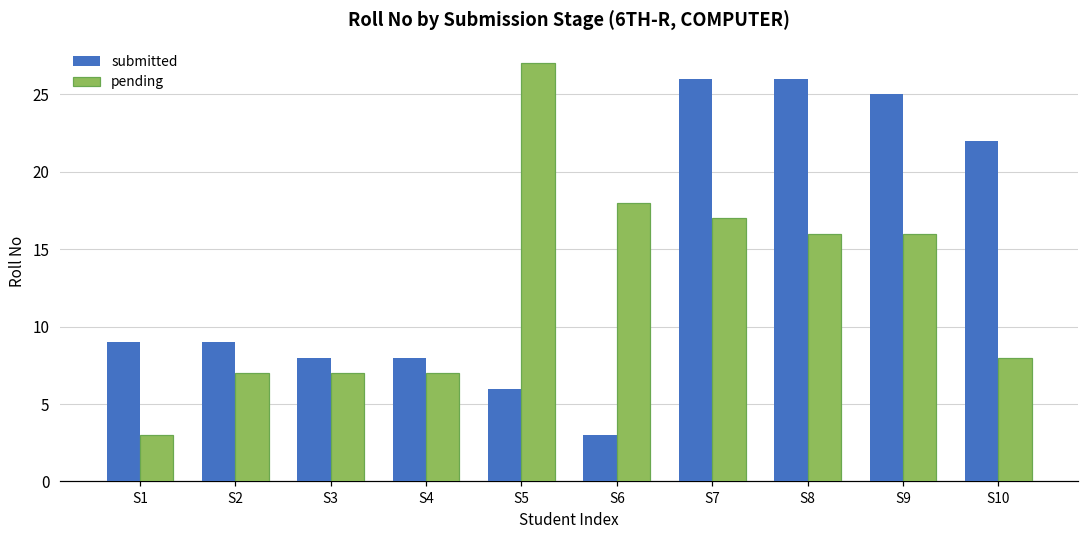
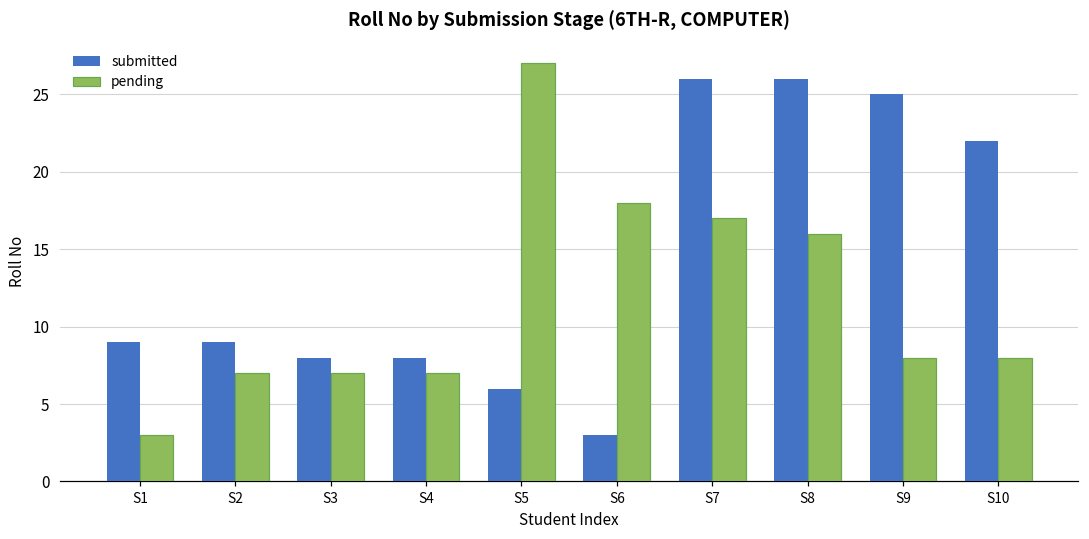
pending, S9: 16 -> 8
